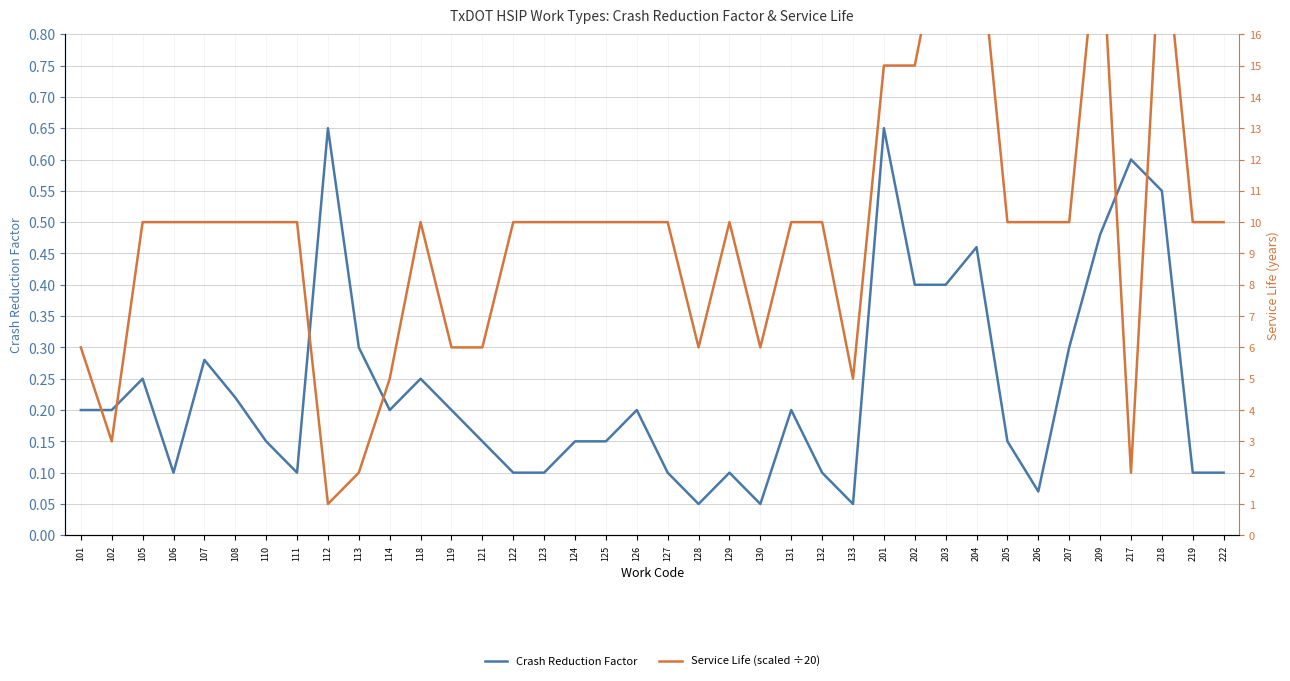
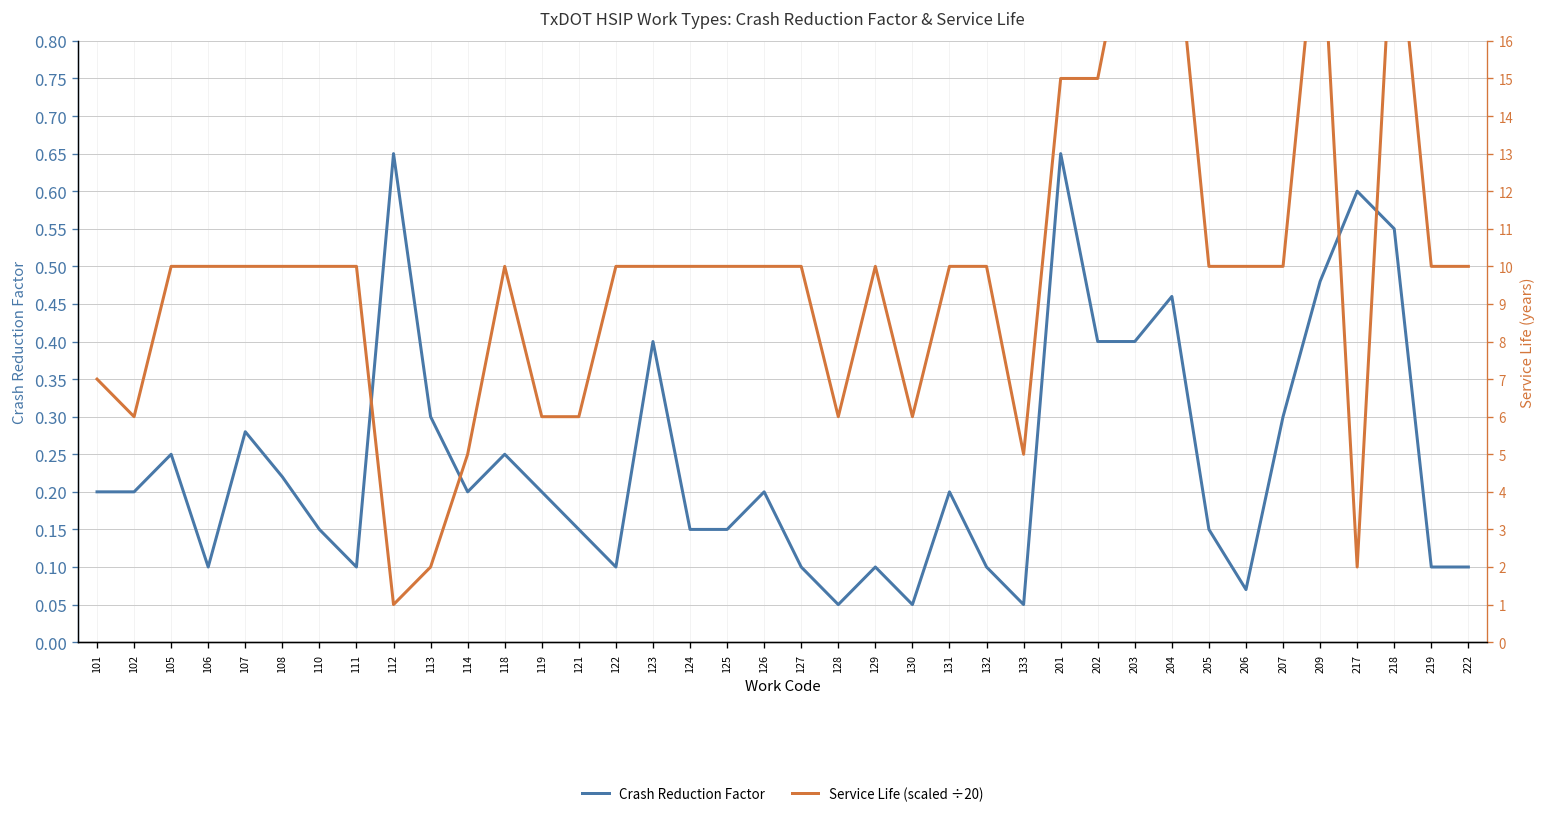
Service Life (scaled ÷20), 101: 0.30 -> 0.35
Service Life (scaled ÷20), 102: 0.15 -> 0.30
Crash Reduction Factor, 123: 0.1 -> 0.4
